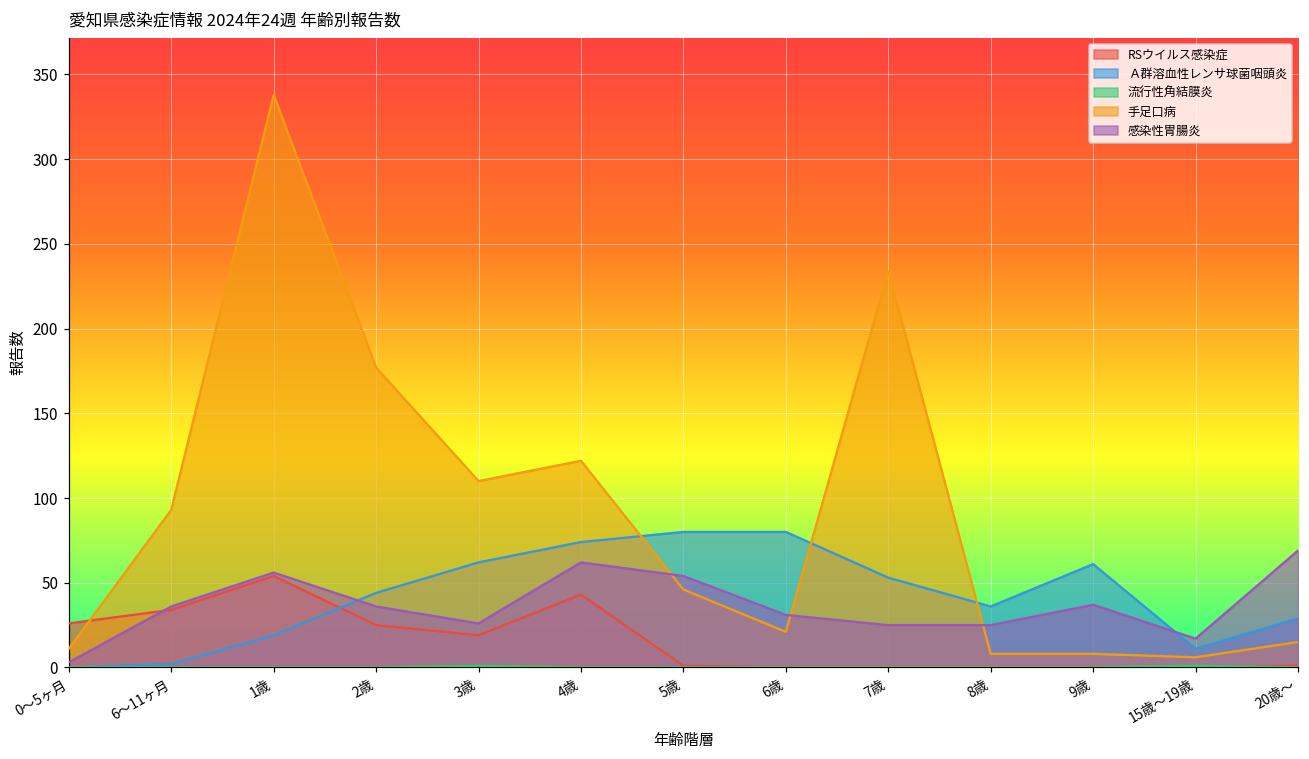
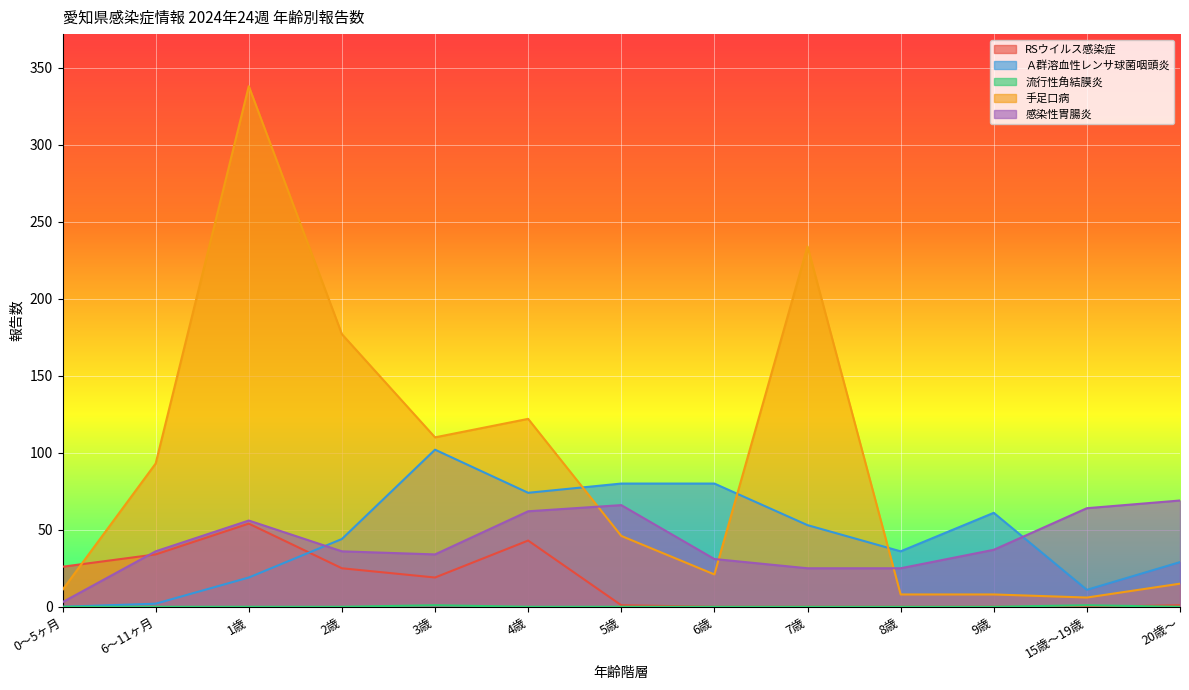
Ａ群溶血性レンサ球菌咽頭炎, 3歳: 62 -> 102
感染性胃腸炎, 3歳: 26 -> 34
感染性胃腸炎, 5歳: 54 -> 66
感染性胃腸炎, 15歳～19歳: 17 -> 64
